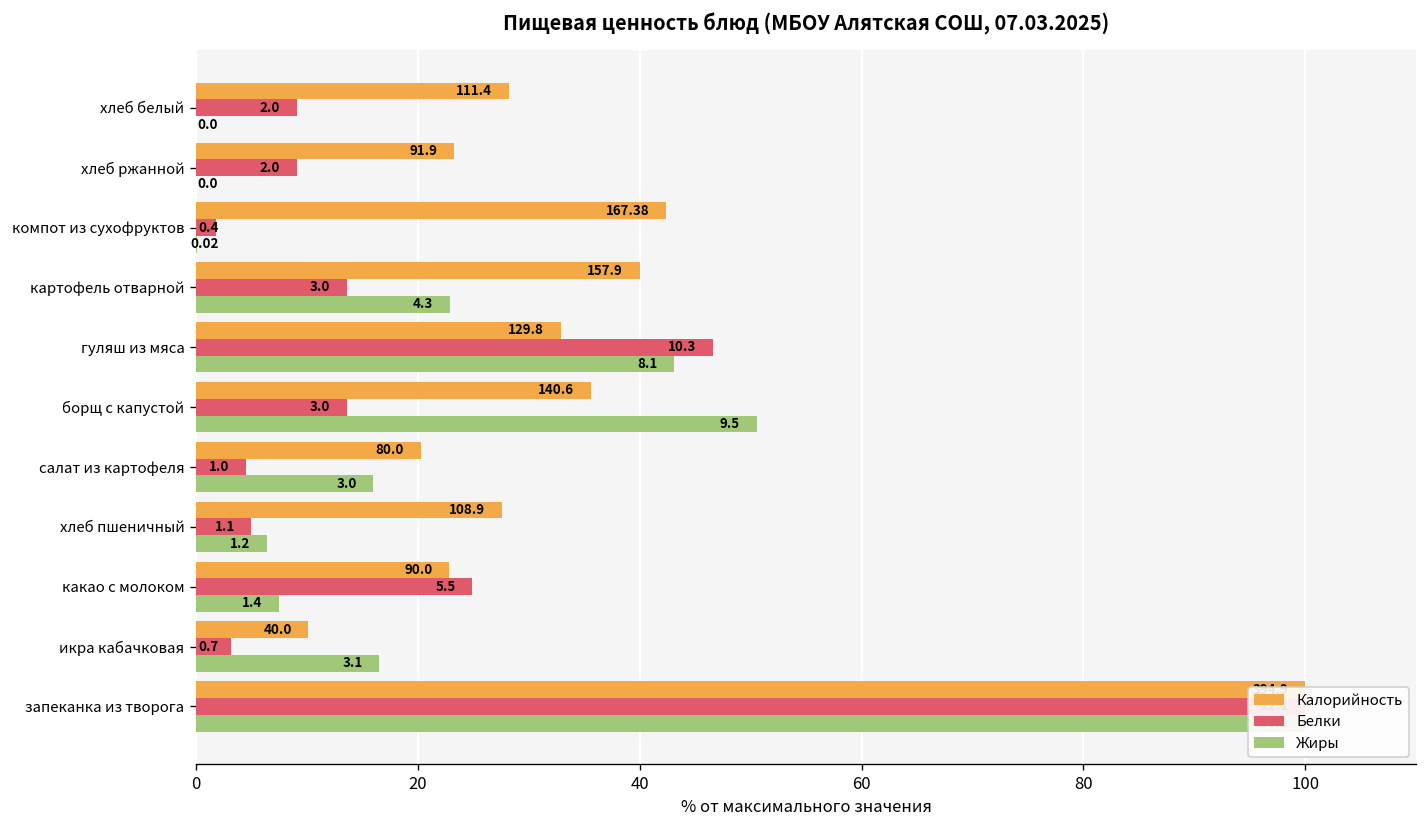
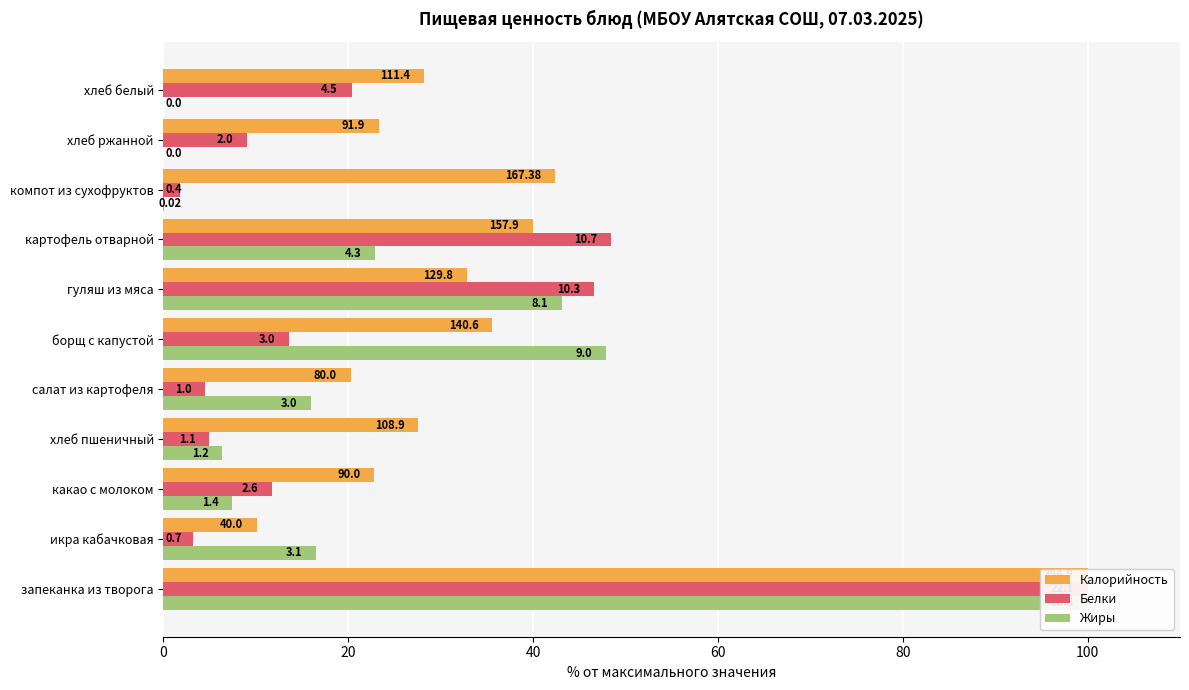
Белки, хлеб белый: 2.0 -> 4.5
Белки, картофель отварной: 3.0 -> 10.7
Жиры, борщ с капустой: 9.5 -> 9.0
Белки, какао с молоком: 5.5 -> 2.6
